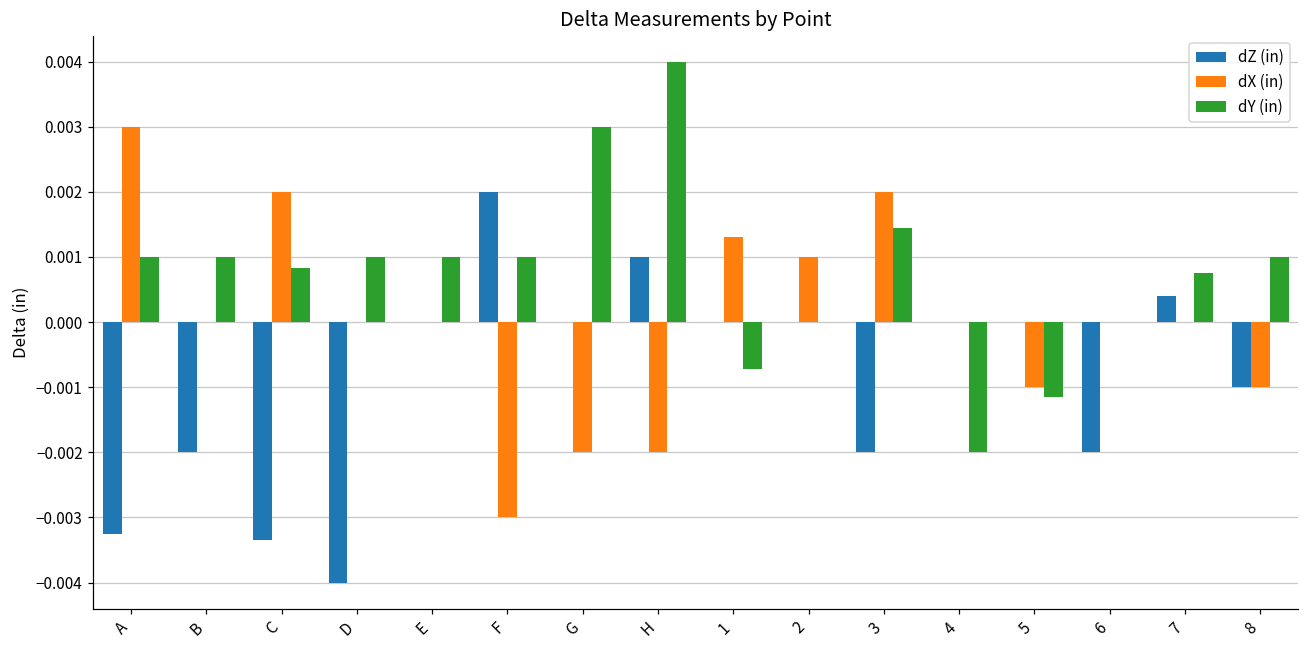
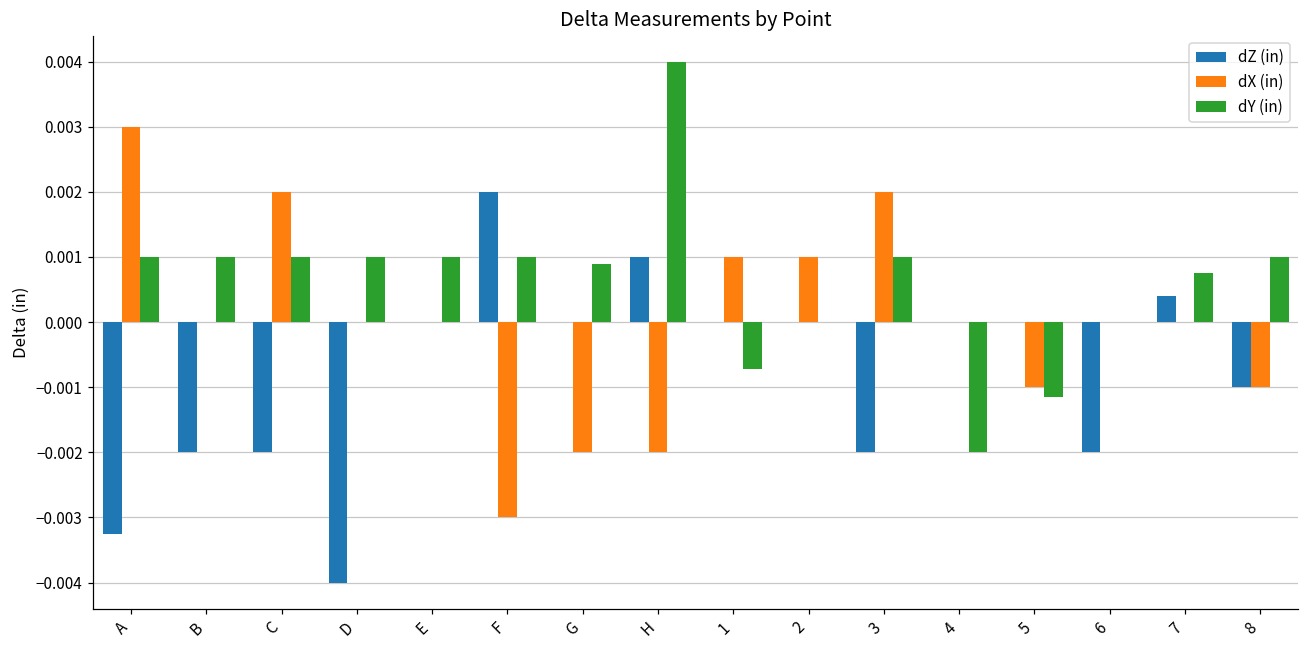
dZ (in), C: -0.0033 -> -0.0020
dY (in), C: 0.0008 -> 0.0010
dY (in), G: 0.0030 -> 0.0009
dX (in), 1: 0.0013 -> 0.0010
dY (in), 3: 0.0015 -> 0.0010
